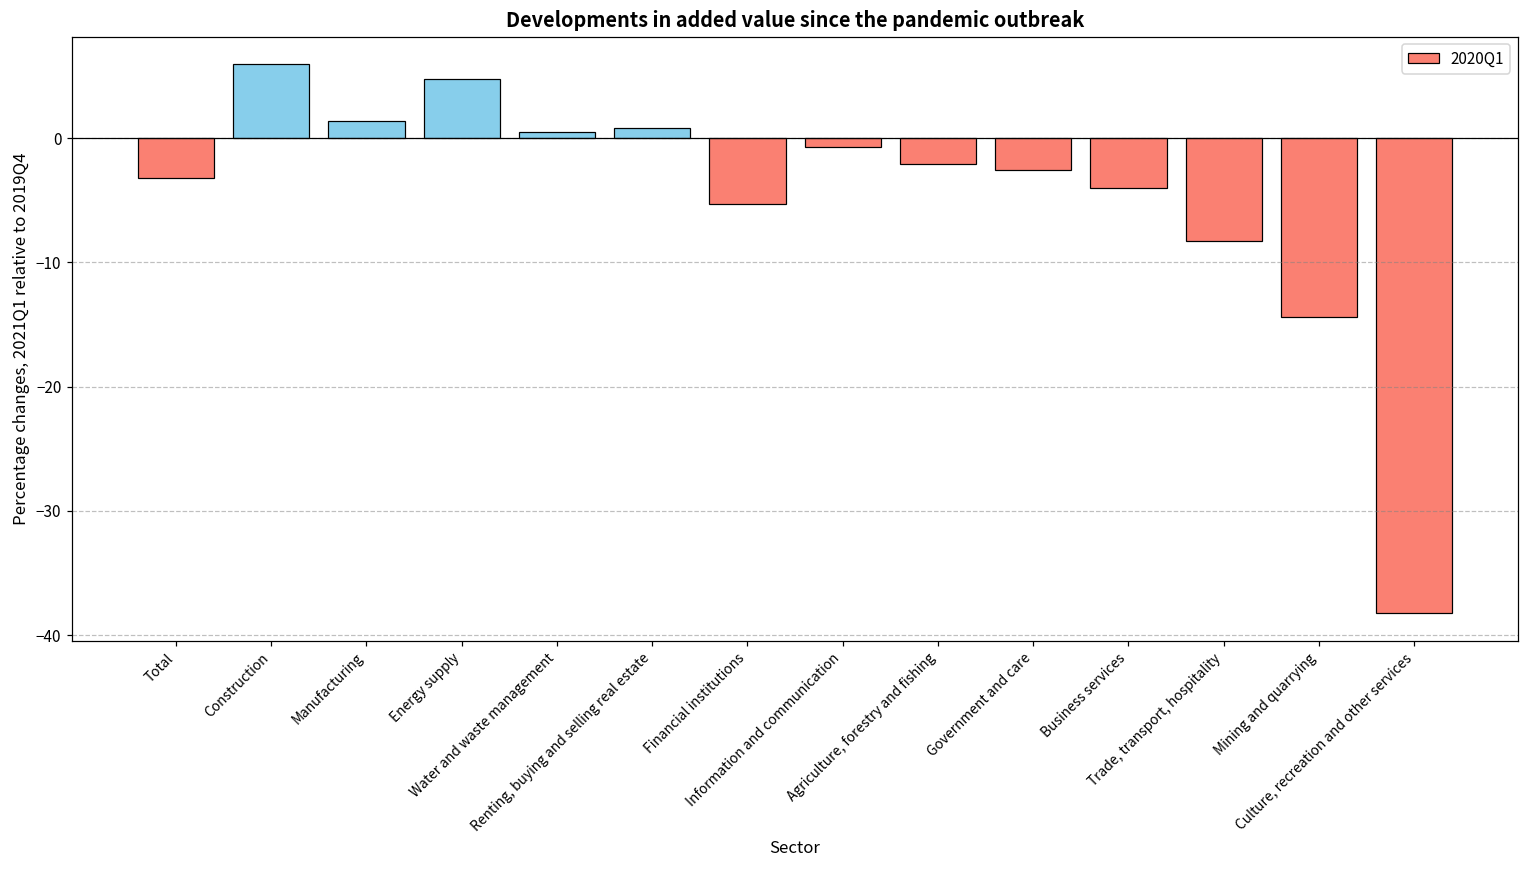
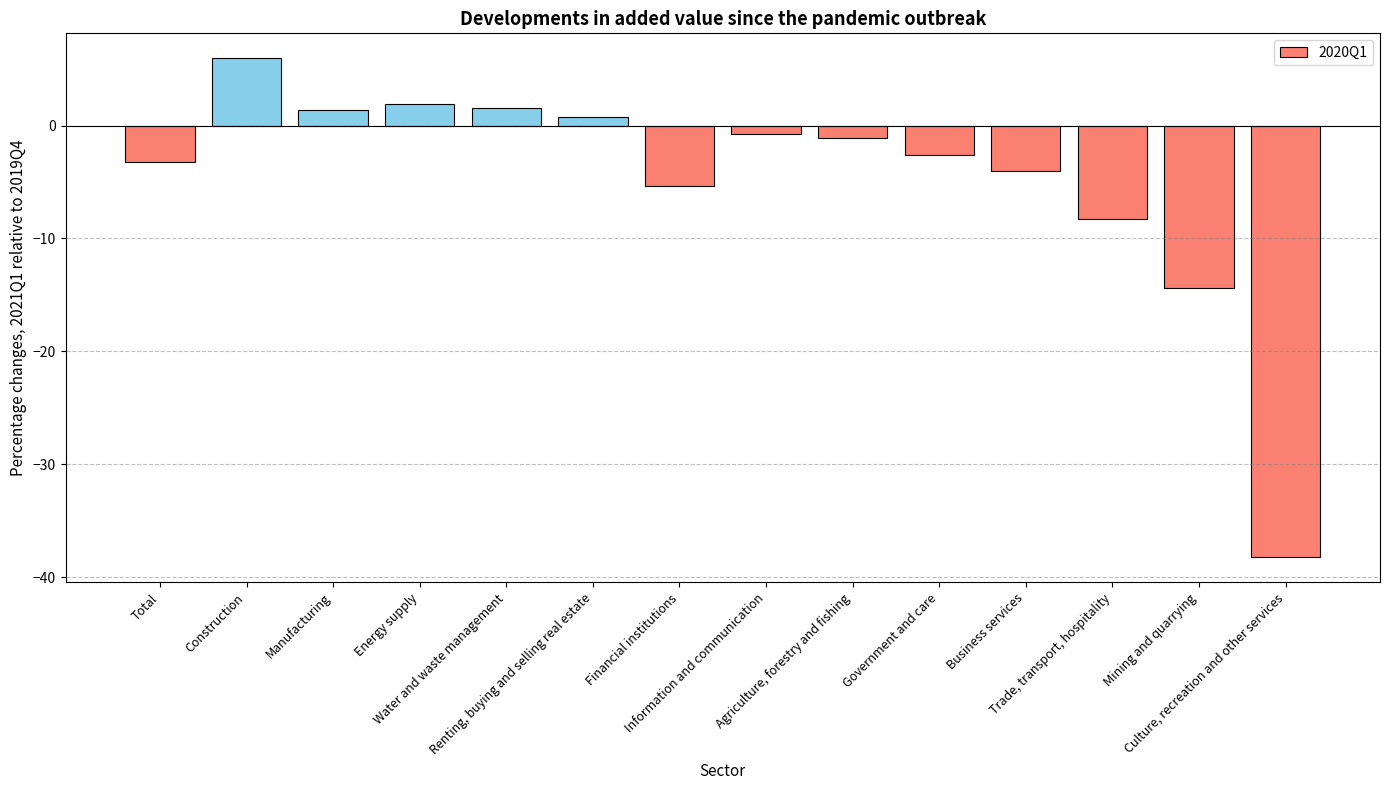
Energy supply: 4.7 -> 2.0
Water and waste management: 0.5 -> 1.5
Agriculture, forestry and fishing: -2.1 -> -1.1
